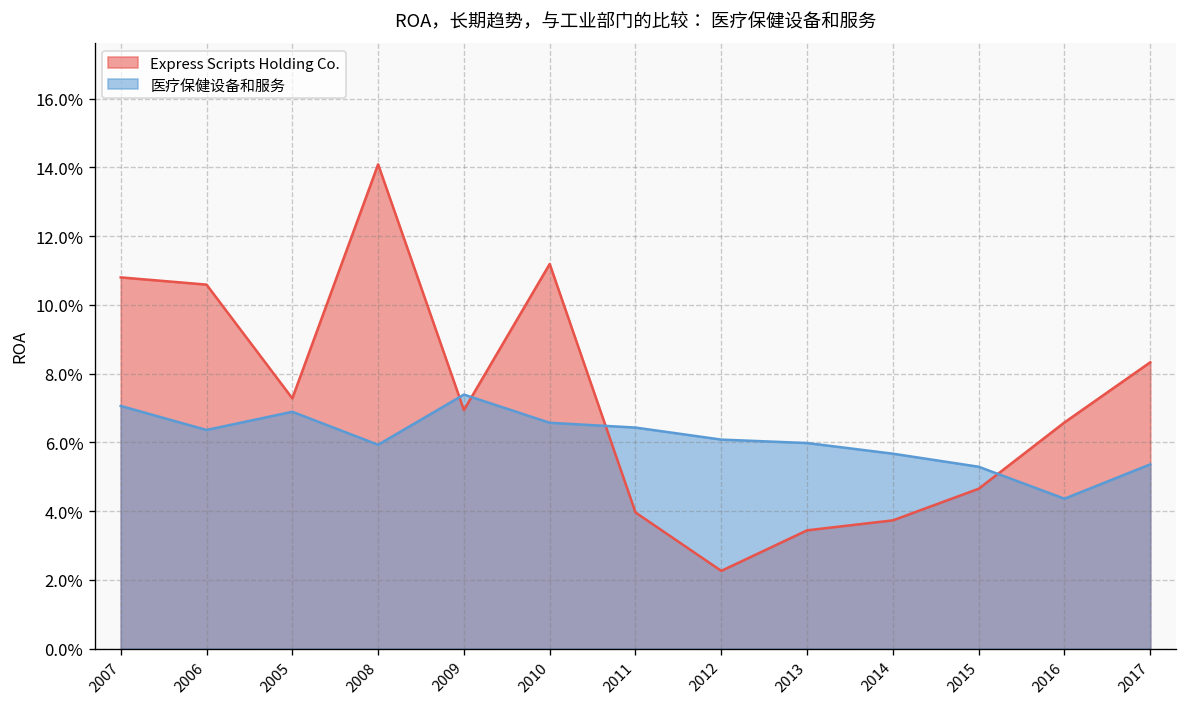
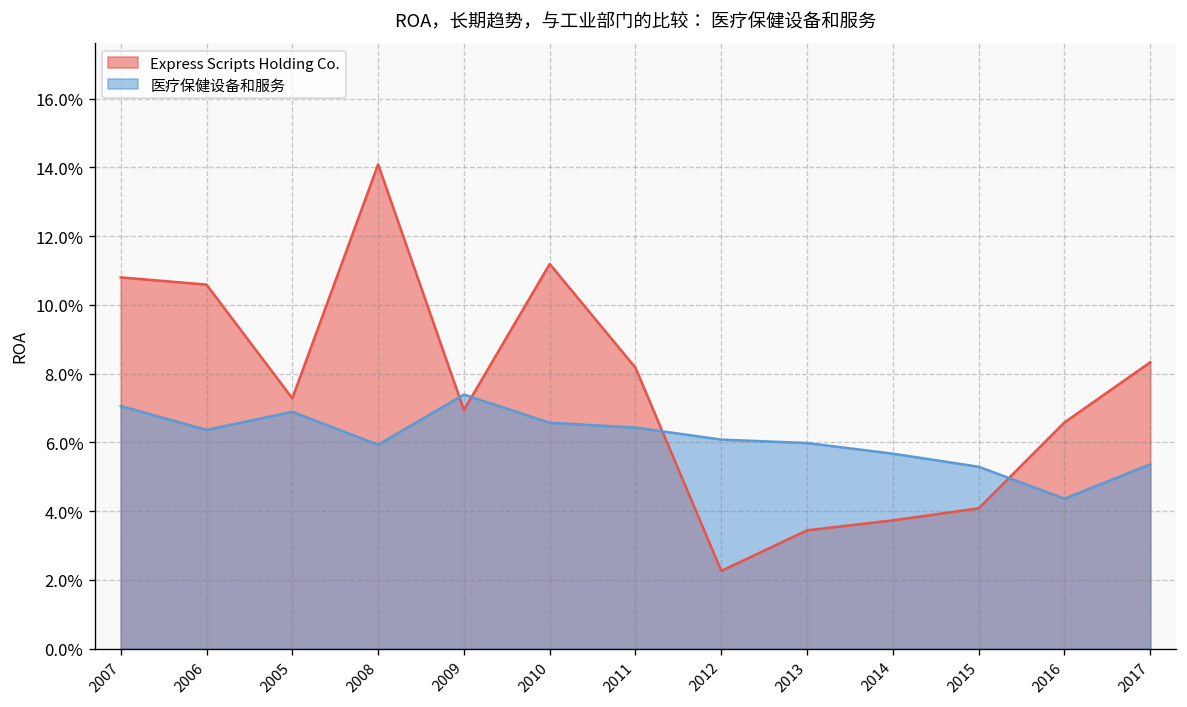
Express Scripts Holding Co., 2011: 4.0% -> 8.2%
Express Scripts Holding Co., 2015: 4.7% -> 4.1%
